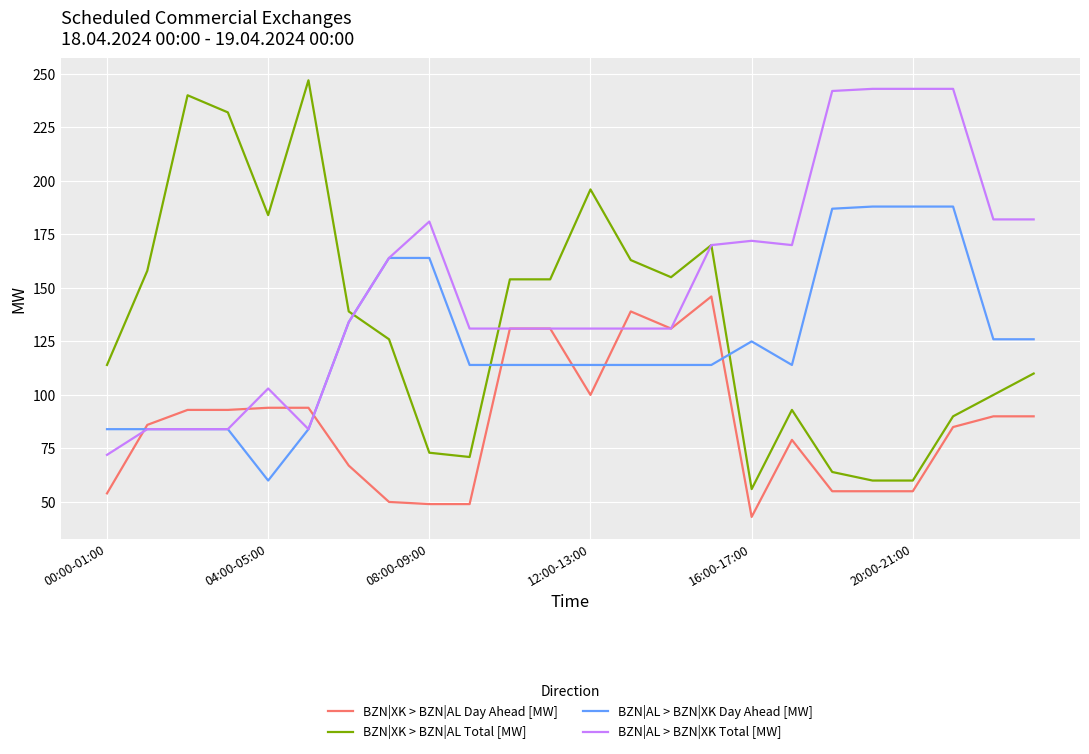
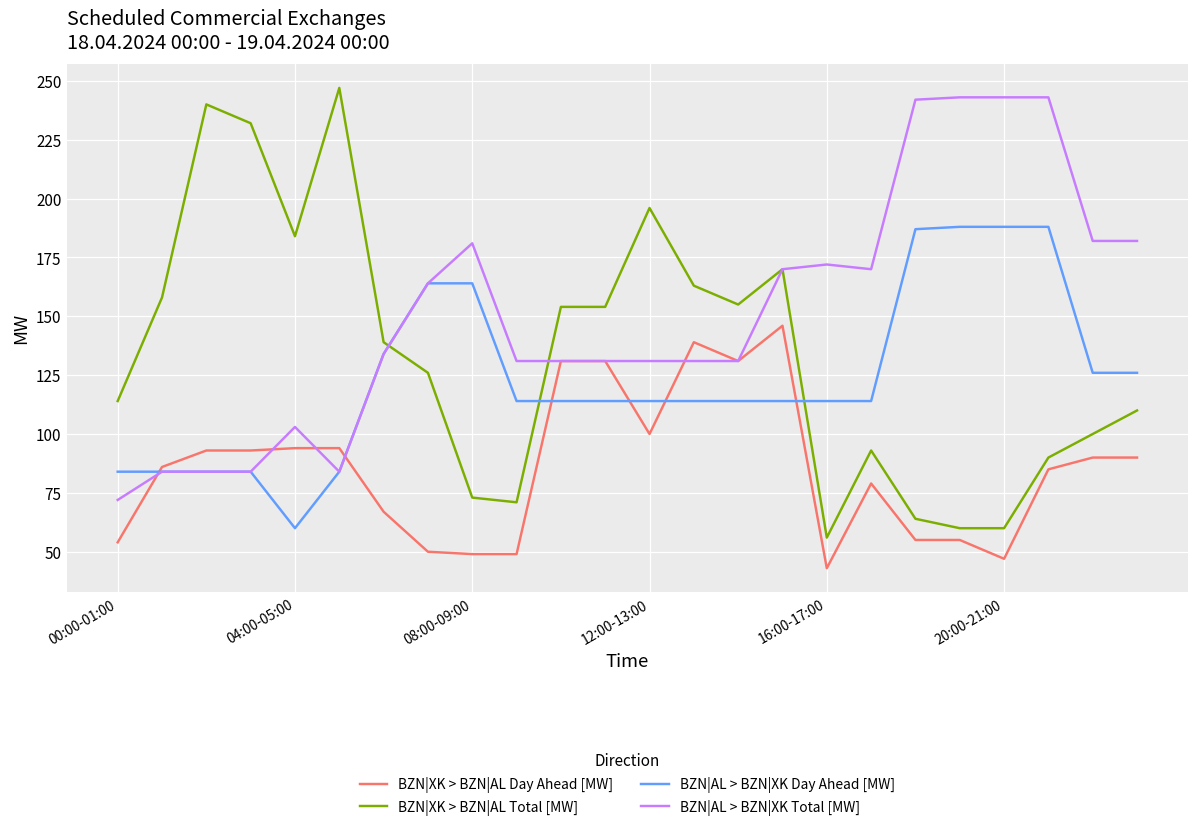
BZN|AL > BZN|XK Day Ahead [MW], 16:00-17:00: 125 -> 114
BZN|XK > BZN|AL Day Ahead [MW], 20:00-21:00: 55 -> 47
